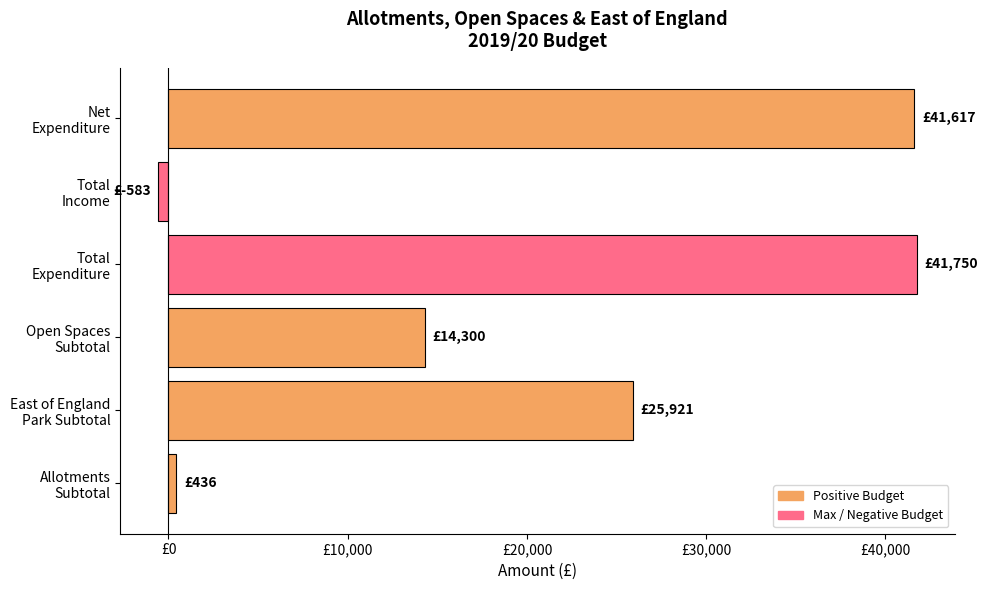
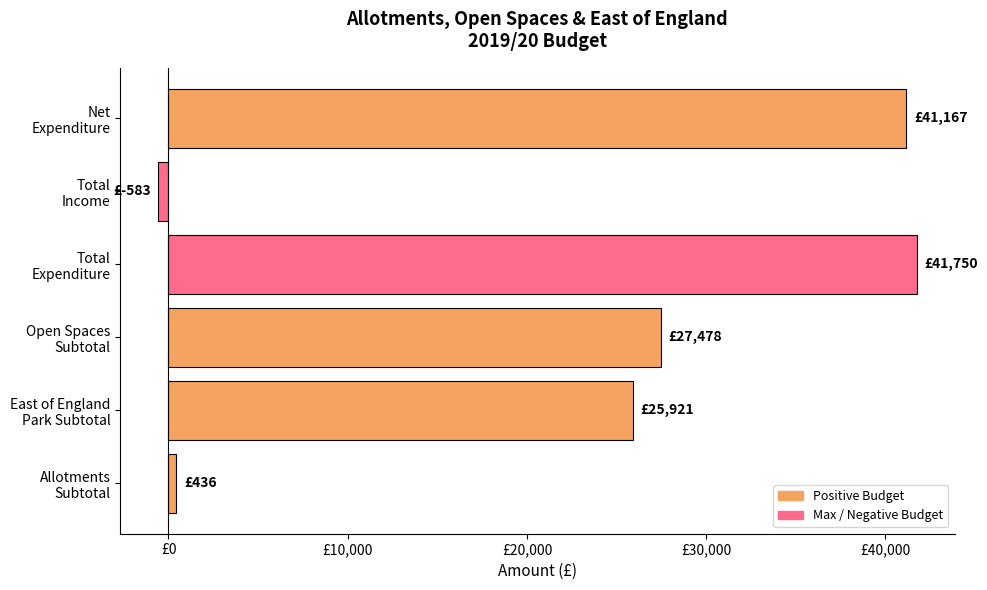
Net Expenditure: £41,617 -> £41,167
Open Spaces Subtotal: £14,300 -> £27,478
